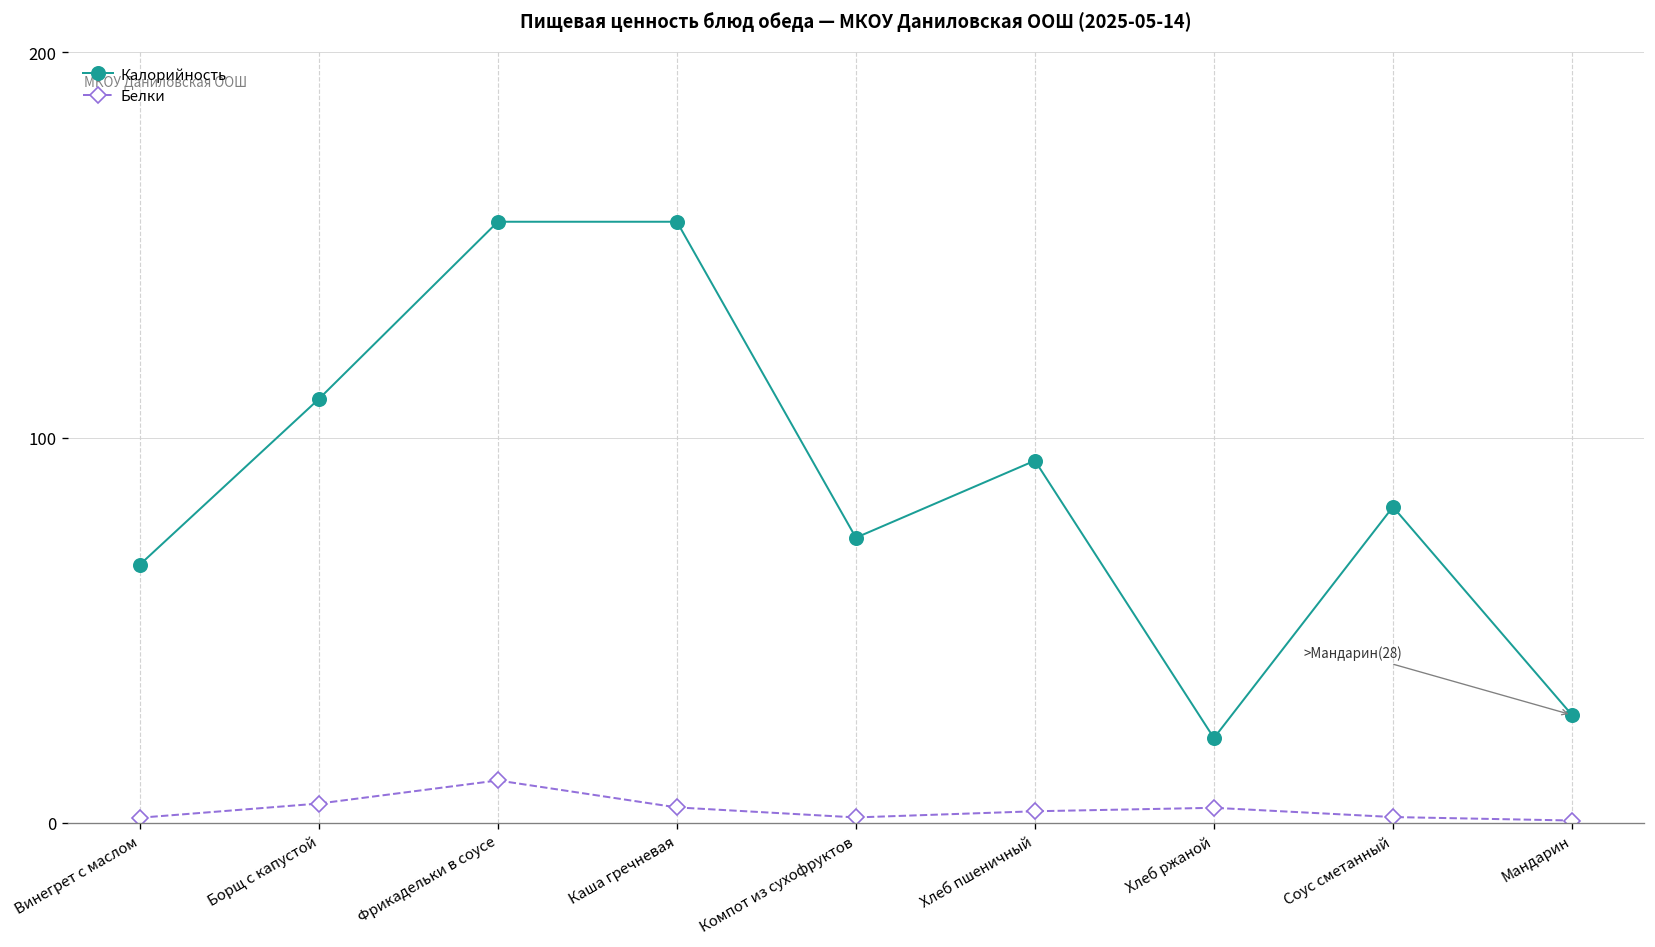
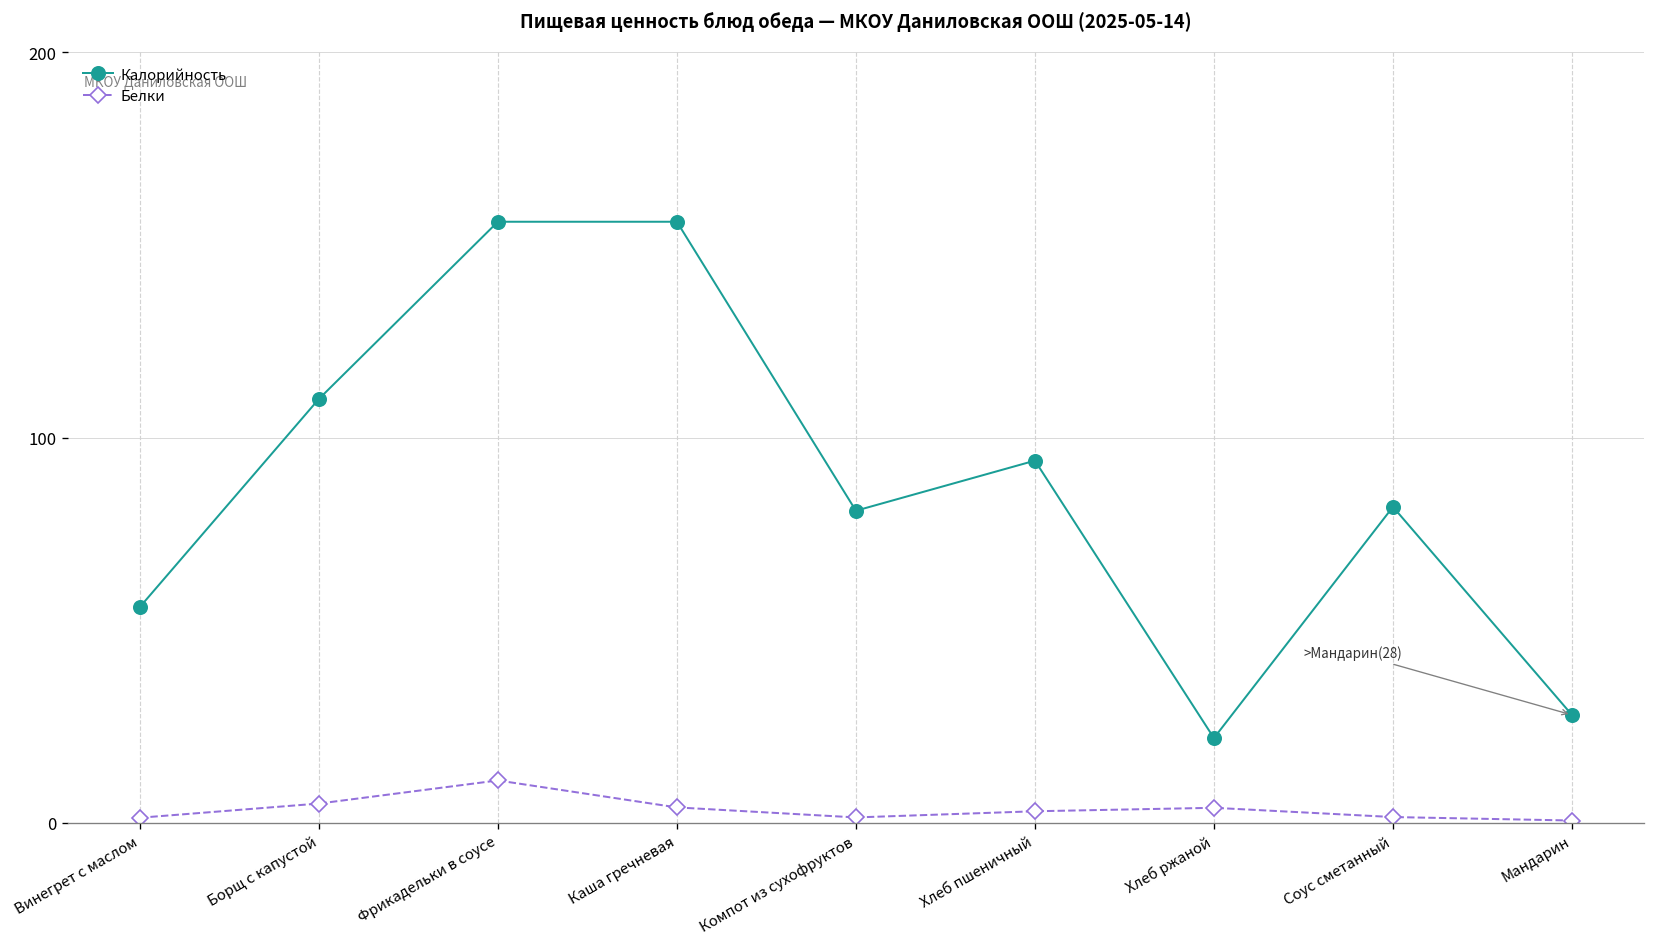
Калорийность, Винегрет с маслом: 67 -> 56
Калорийность, Компот из сухофруктов: 74 -> 81
